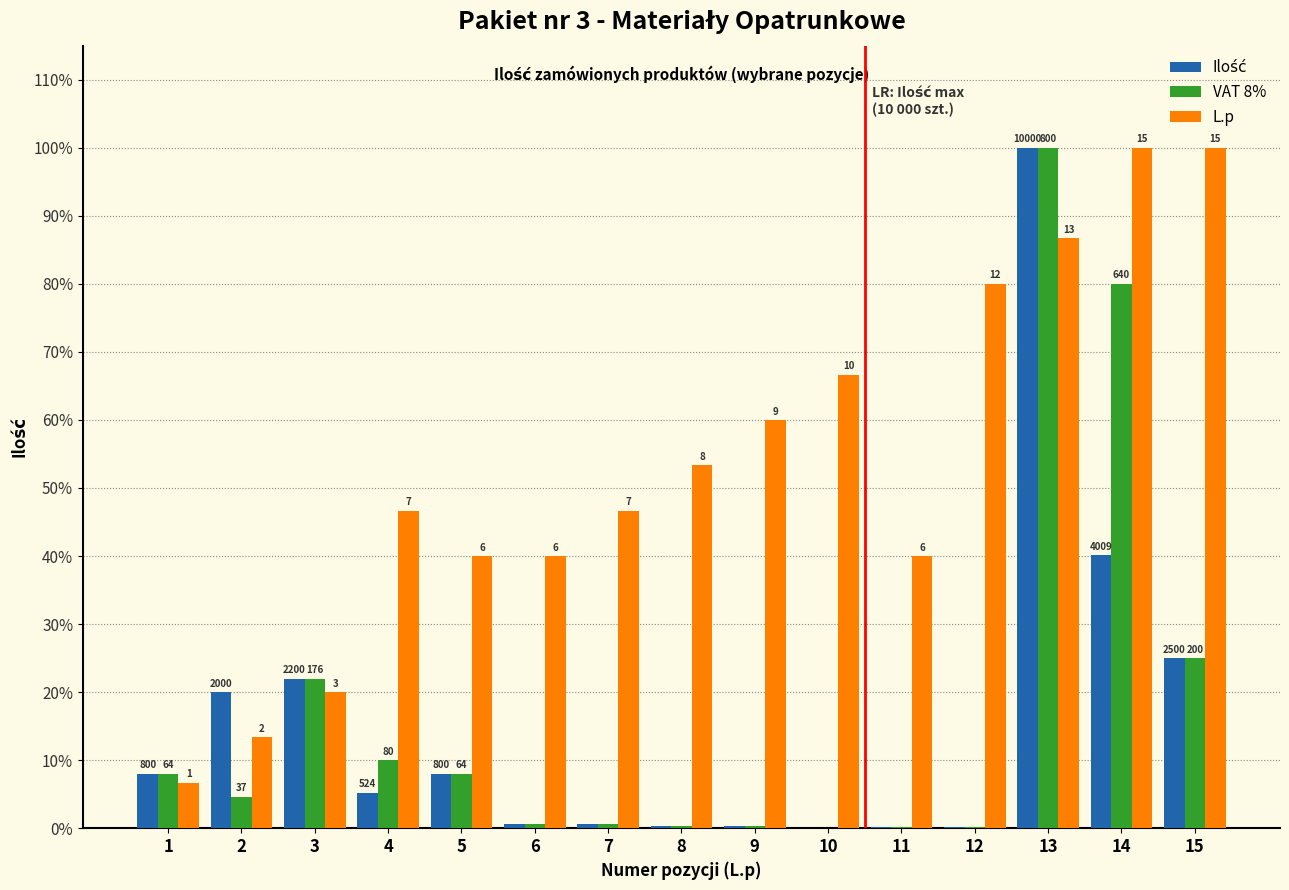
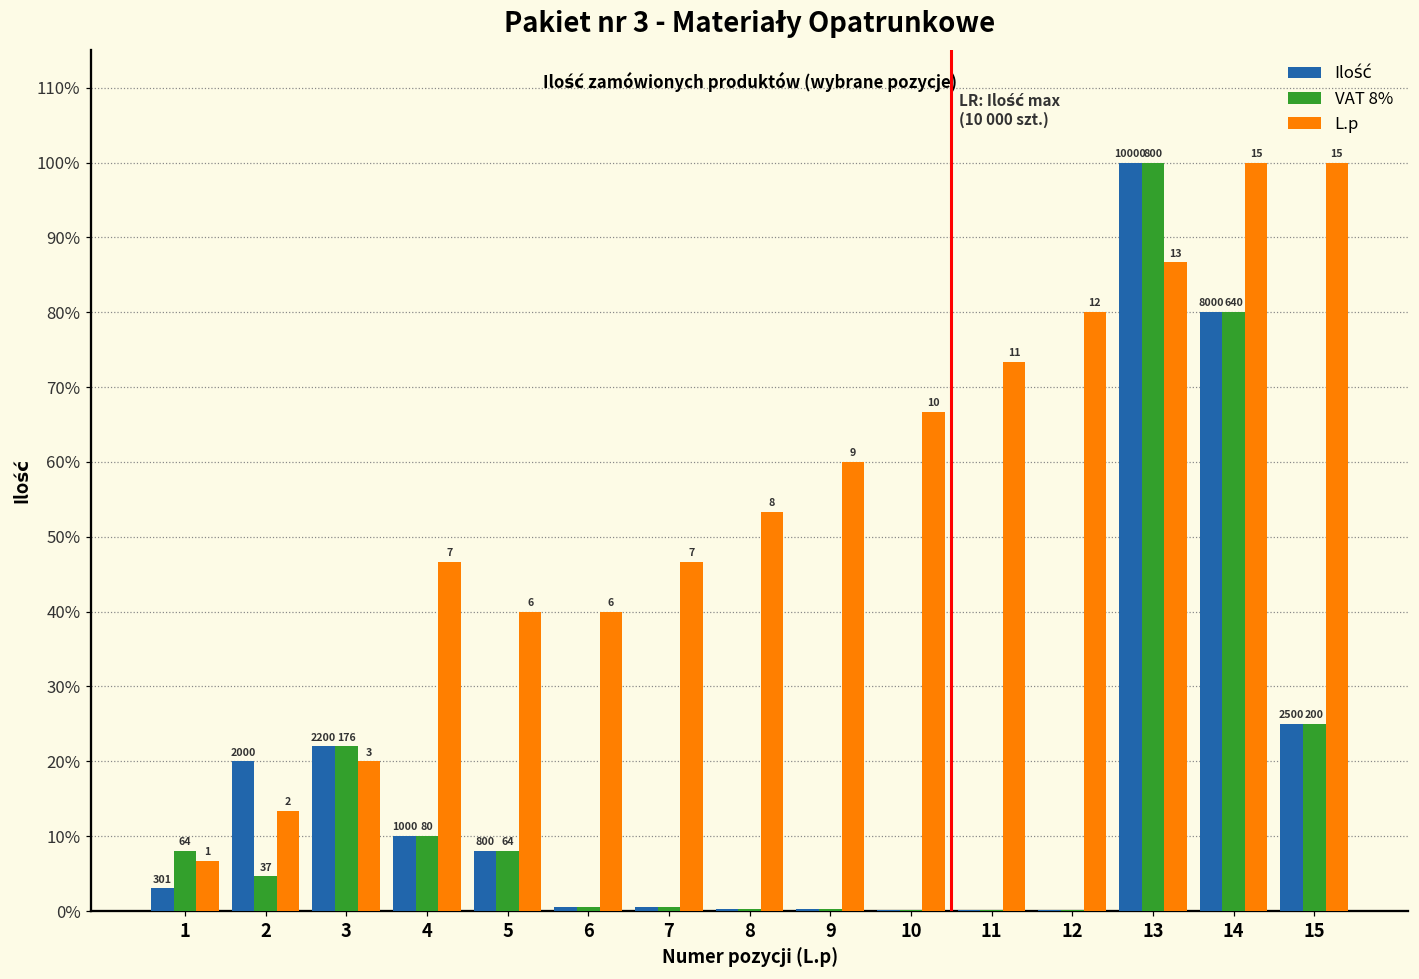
Ilość, 1: 800 -> 301
Ilość, 4: 524 -> 1000
L.p, 11: 6 -> 11
Ilość, 14: 4009 -> 8000
